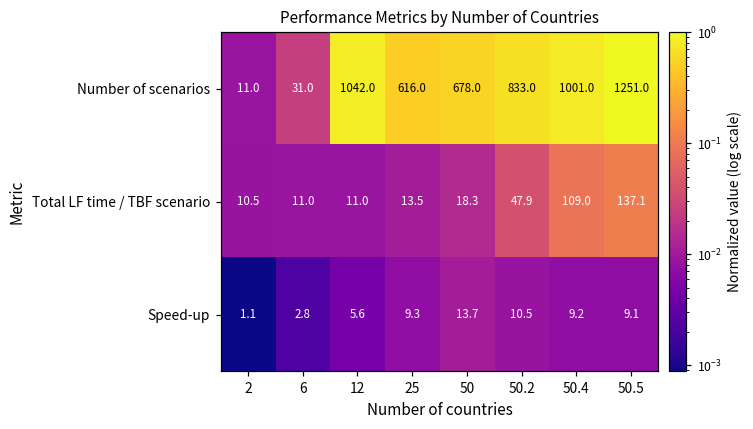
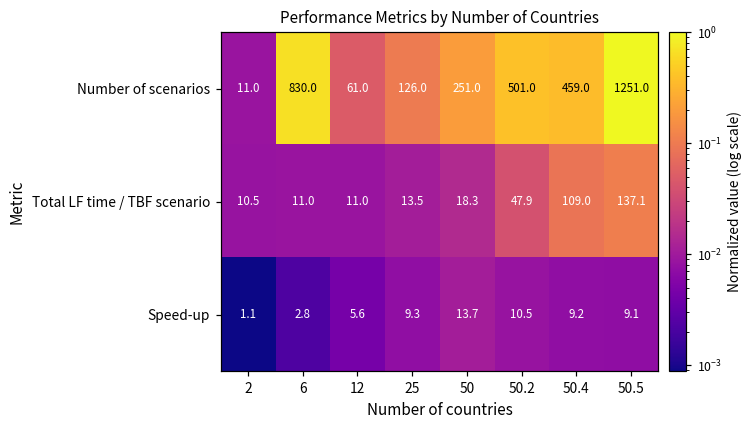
Number of scenarios, 6: 31.0 -> 830.0
Number of scenarios, 12: 1042.0 -> 61.0
Number of scenarios, 25: 616.0 -> 126.0
Number of scenarios, 50: 678.0 -> 251.0
Number of scenarios, 50.2: 833.0 -> 501.0
Number of scenarios, 50.4: 1001.0 -> 459.0
